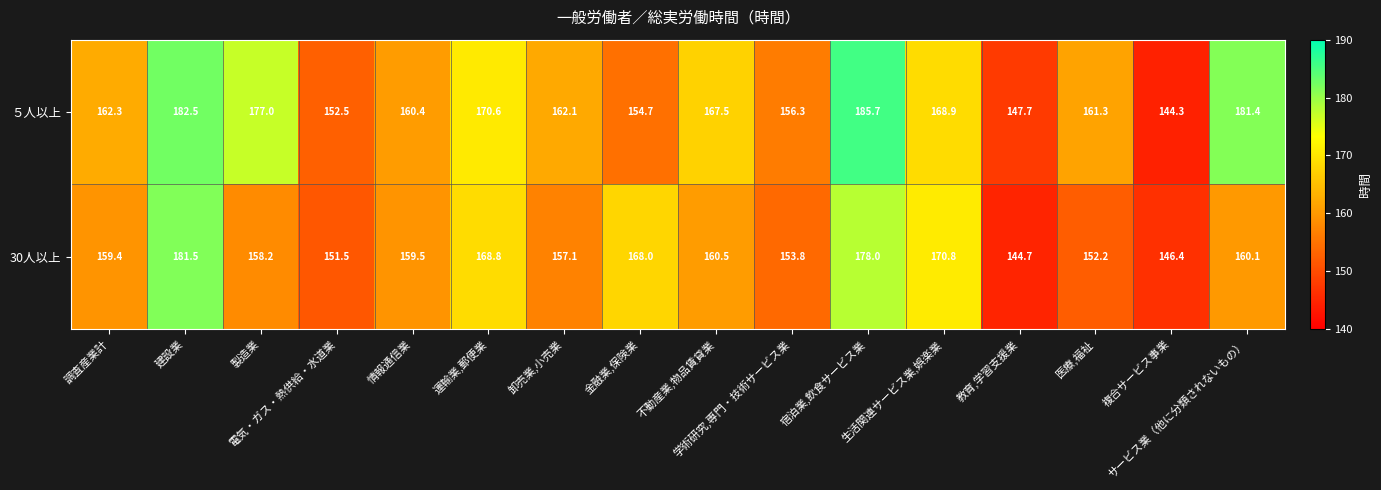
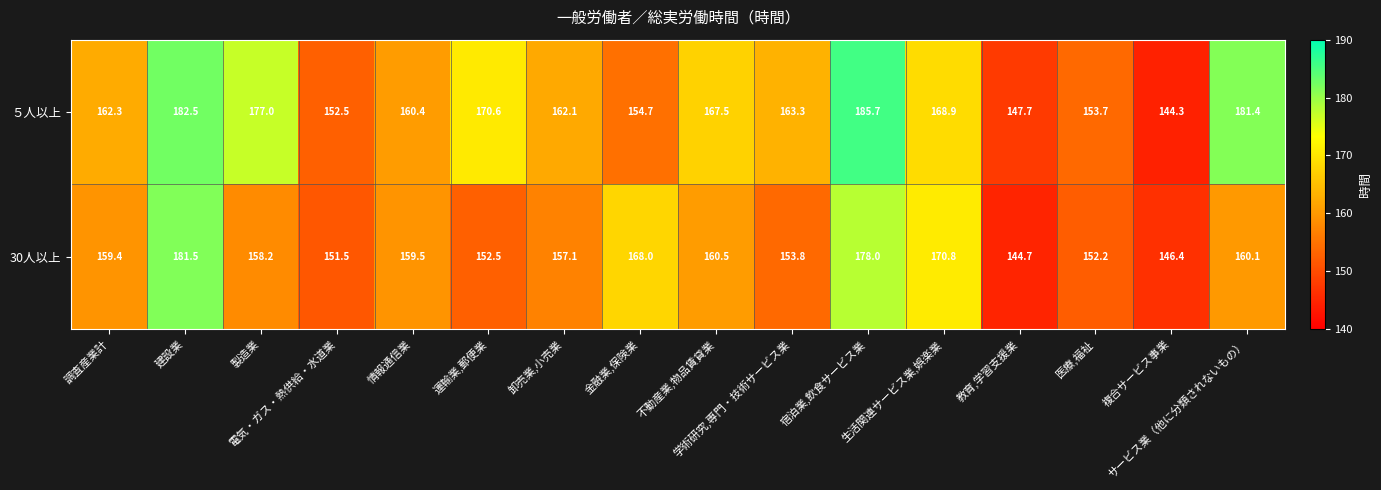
５人以上, 学術研究,専門・技術サービス業: 156.3 -> 163.3
５人以上, 医療,福祉: 161.3 -> 153.7
30人以上, 運輸業,郵便業: 168.8 -> 152.5
